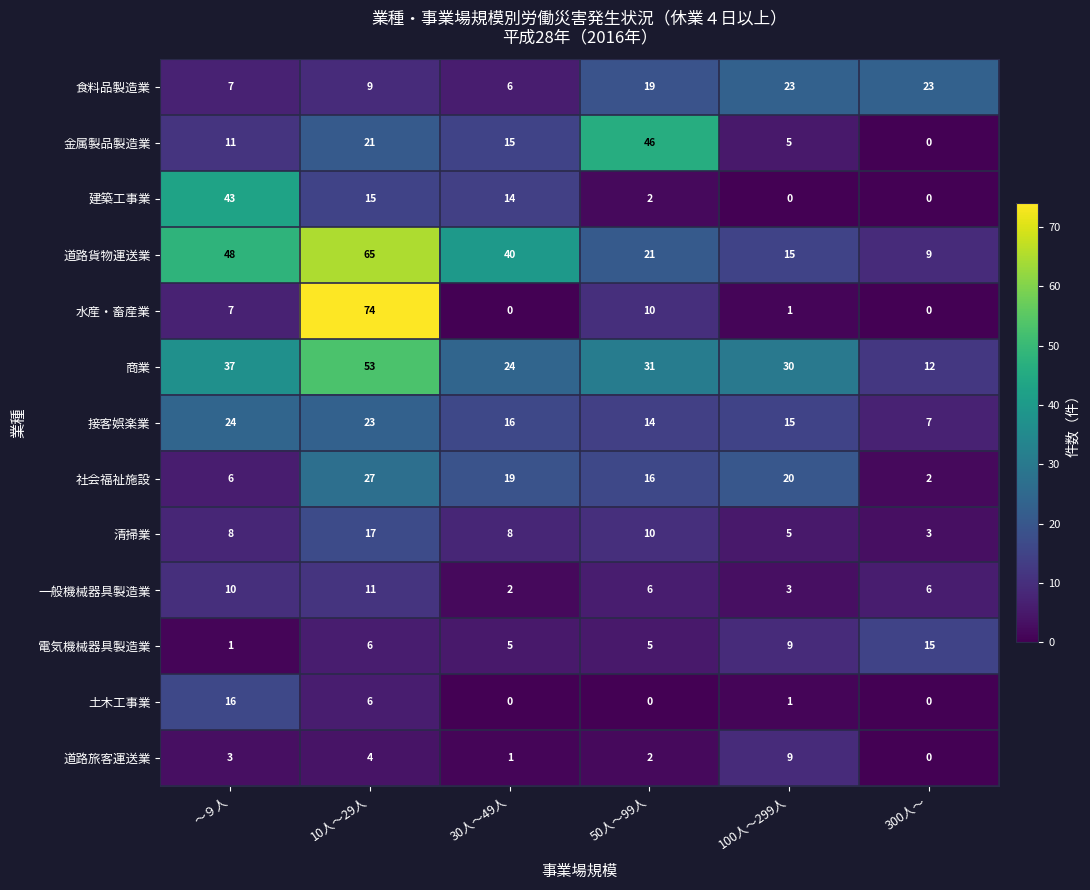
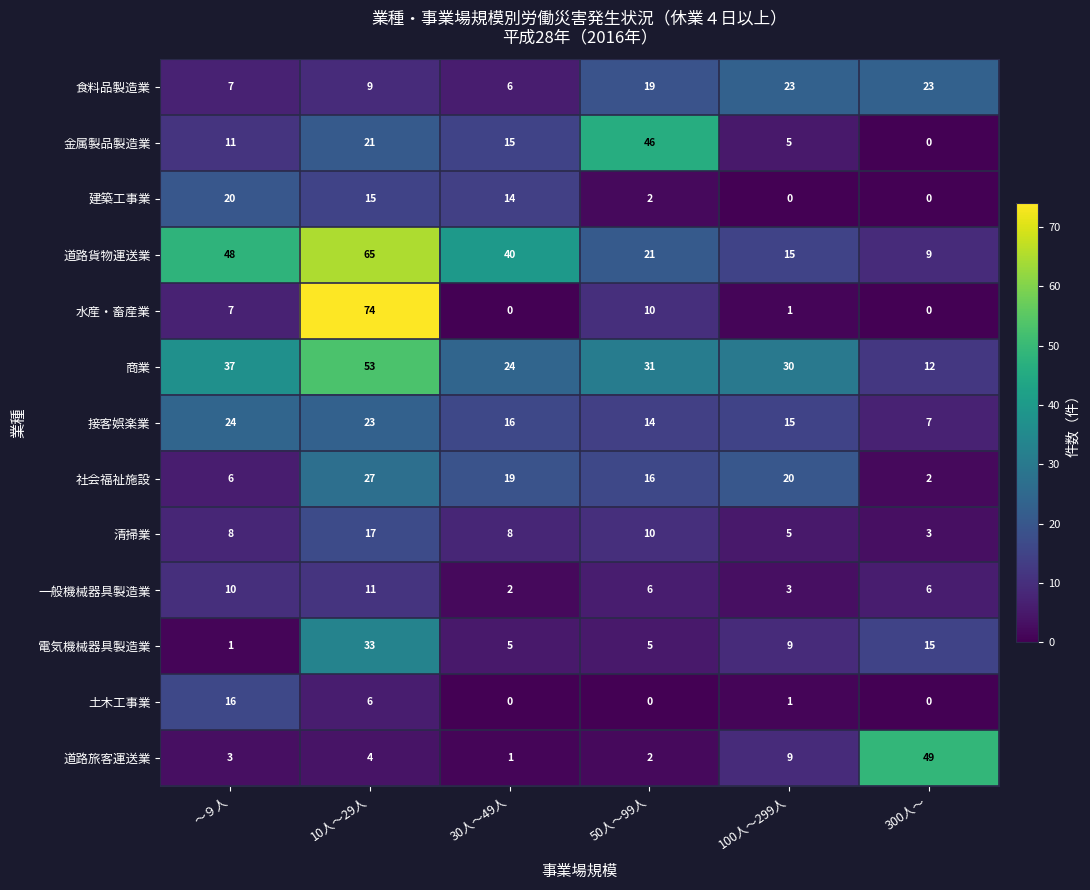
建築工事業, ～９人: 43 -> 20
電気機械器具製造業, 10人～29人: 6 -> 33
道路旅客運送業, 300人～: 0 -> 49
